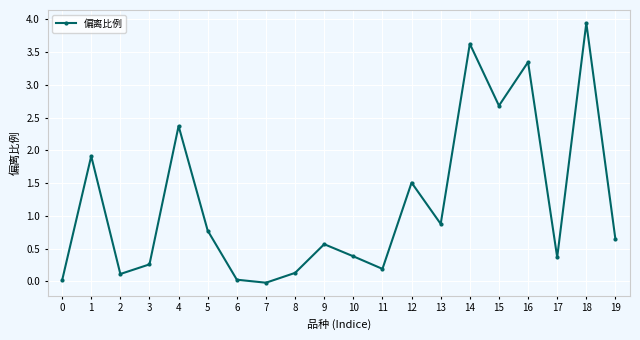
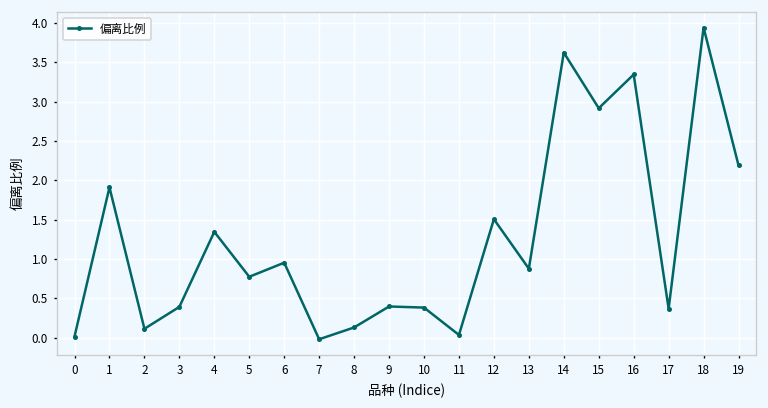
3: 0.3 -> 0.4
4: 2.4 -> 1.3
6: 0.0 -> 1.0
9: 0.6 -> 0.4
11: 0.2 -> 0.0
15: 2.7 -> 2.9
19: 0.6 -> 2.2
